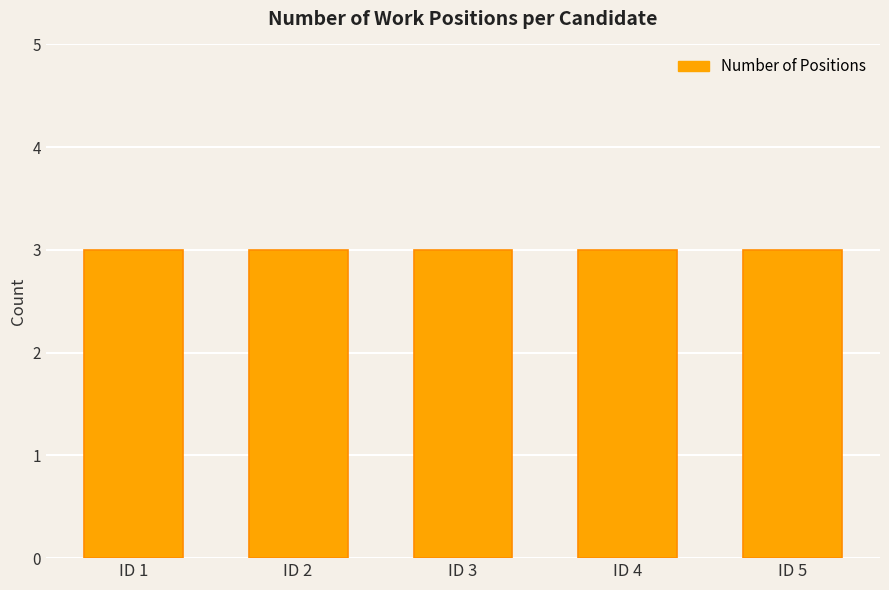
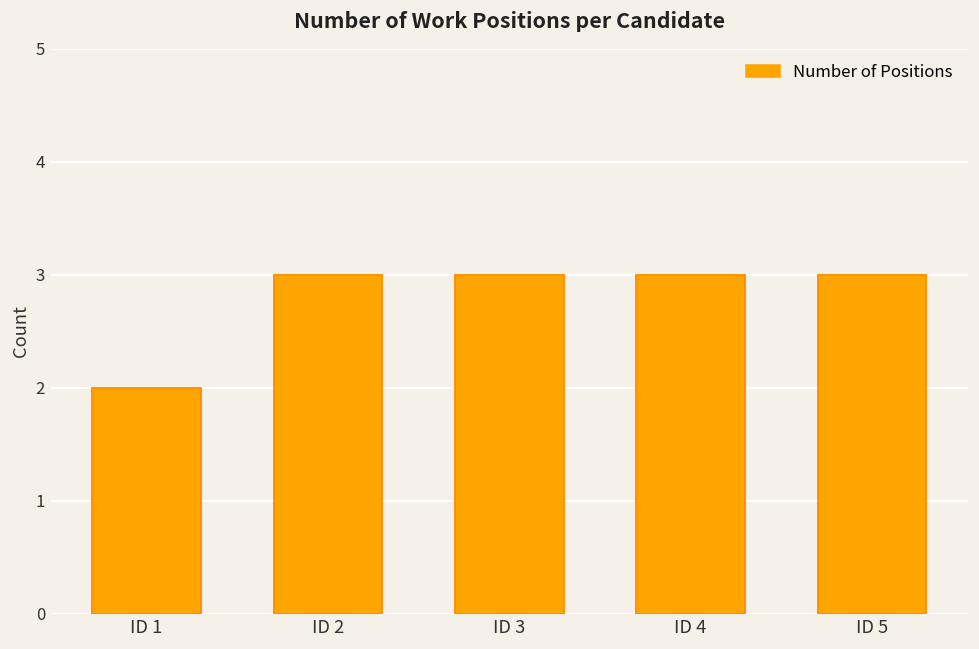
ID 1: 3 -> 2
